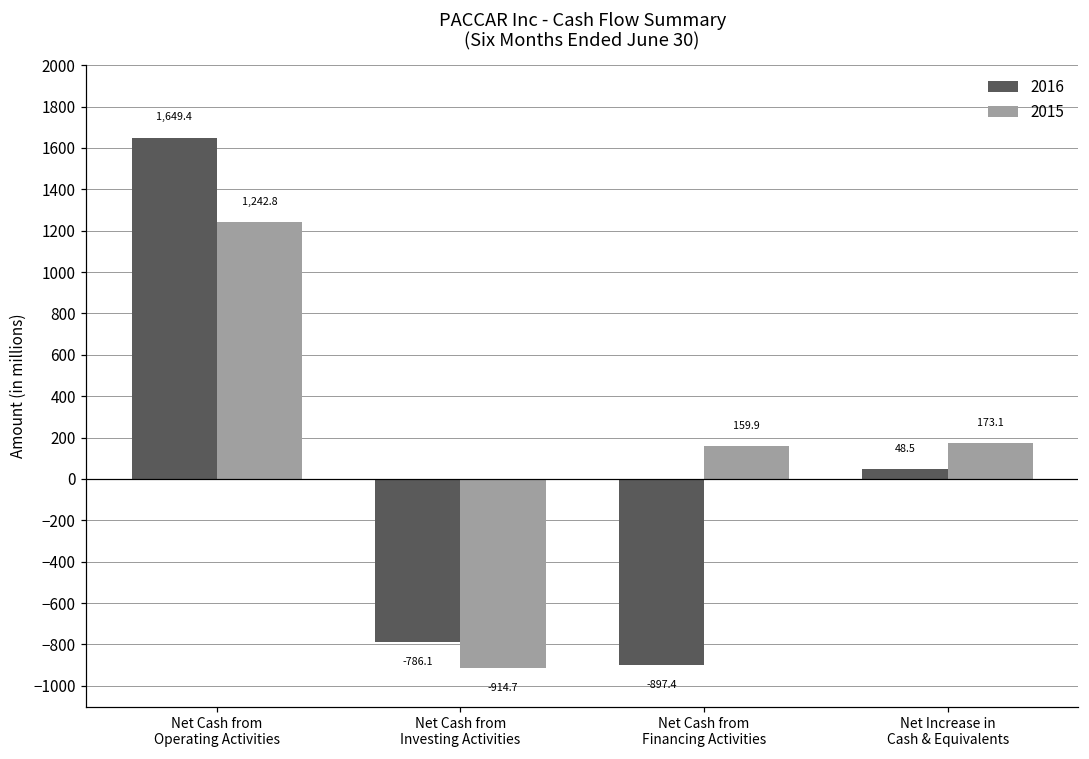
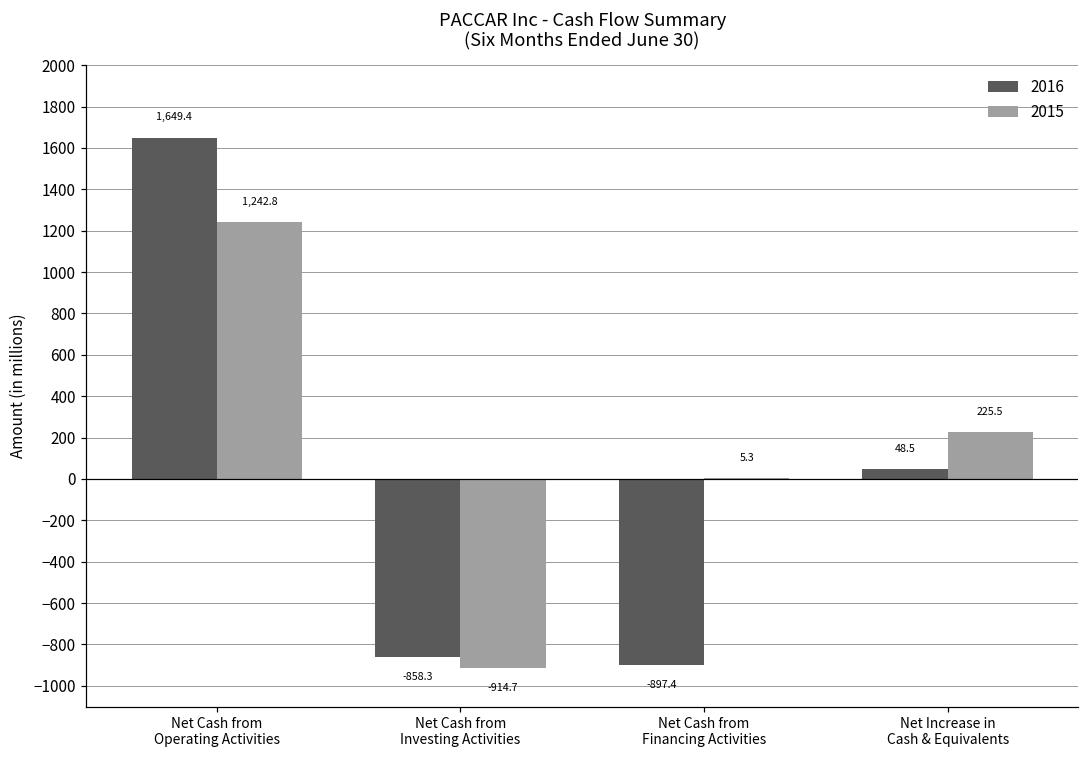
2016, Net Cash from Investing Activities: -786.1 -> -858.3
2015, Net Cash from Financing Activities: 159.9 -> 5.3
2015, Net Increase in Cash & Equivalents: 173.1 -> 225.5
